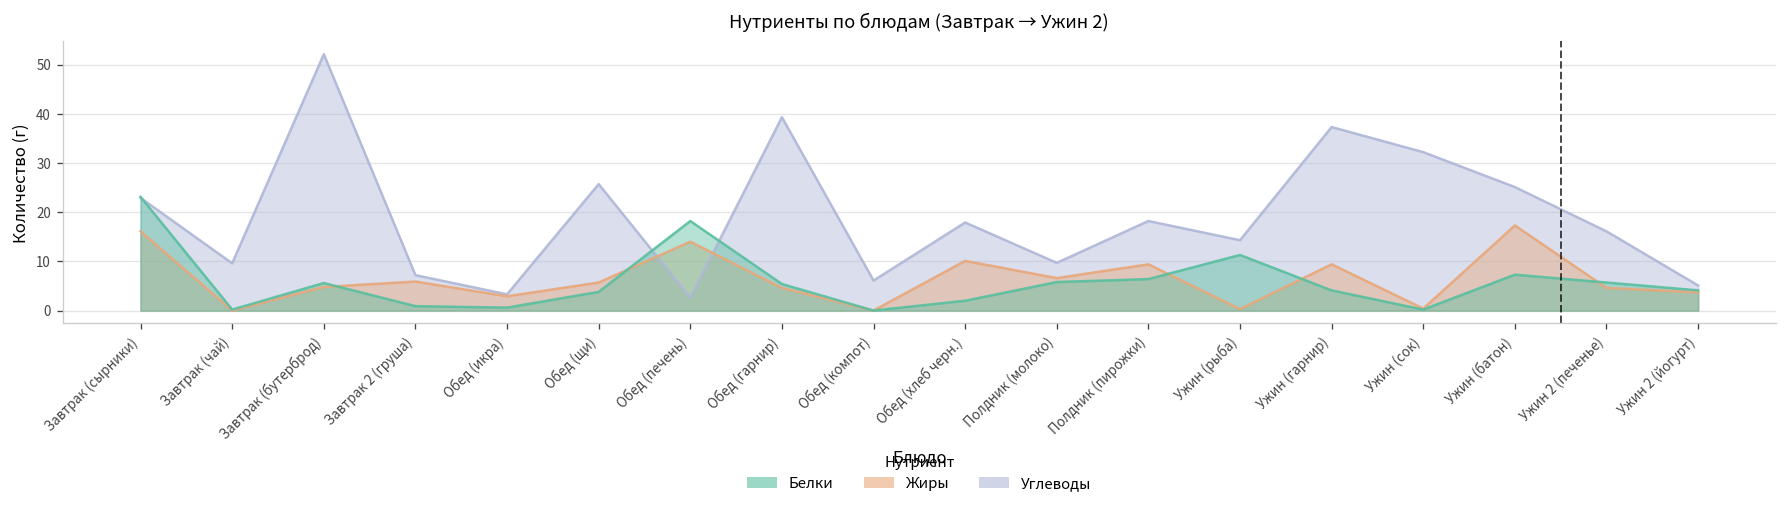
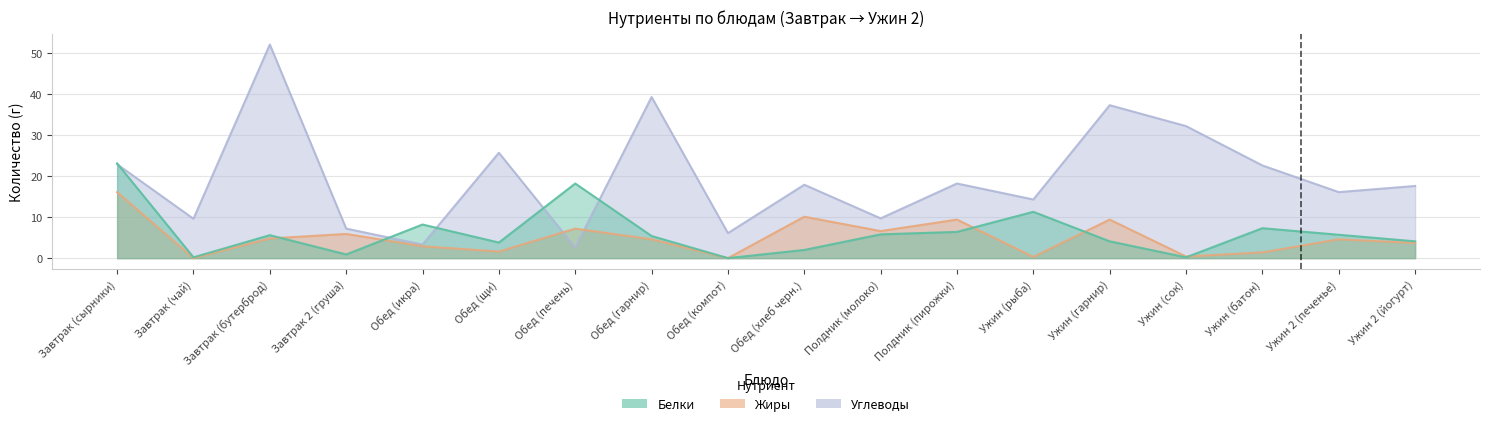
Белки, Обед (икра): 1 -> 8
Жиры, Обед (щи): 6 -> 2
Жиры, Обед (печень): 14 -> 7
Углеводы, Ужин (батон): 25 -> 23
Жиры, Ужин (батон): 17 -> 1
Углеводы, Ужин 2 (йогурт): 5 -> 18
